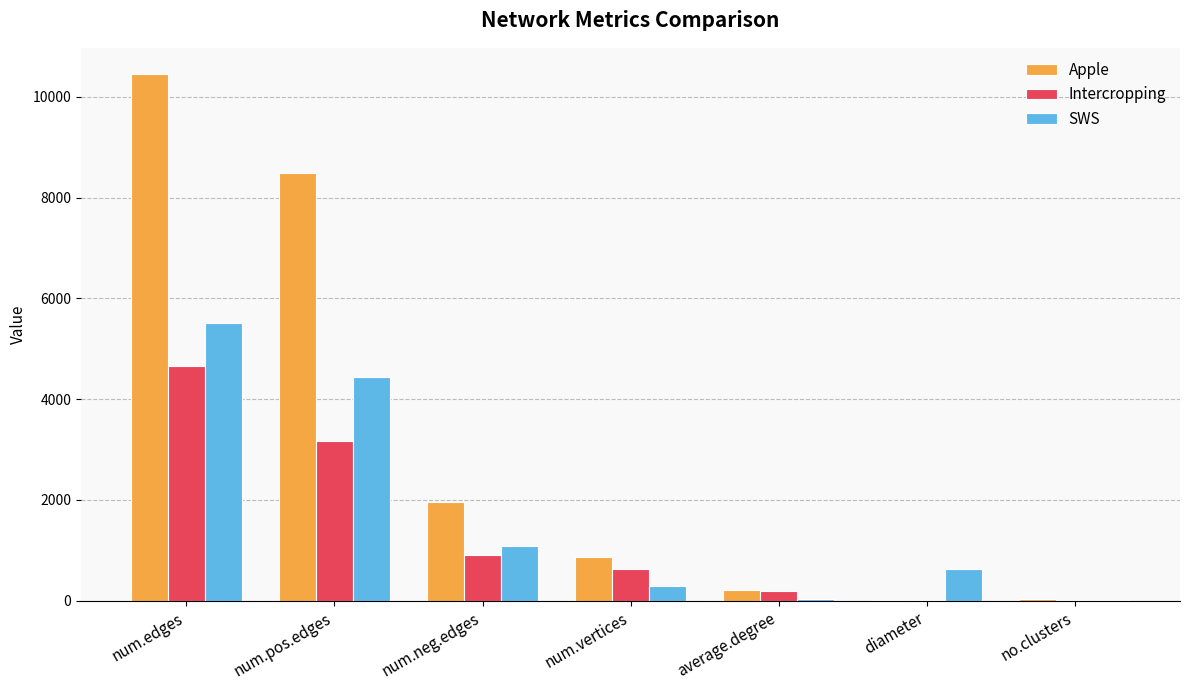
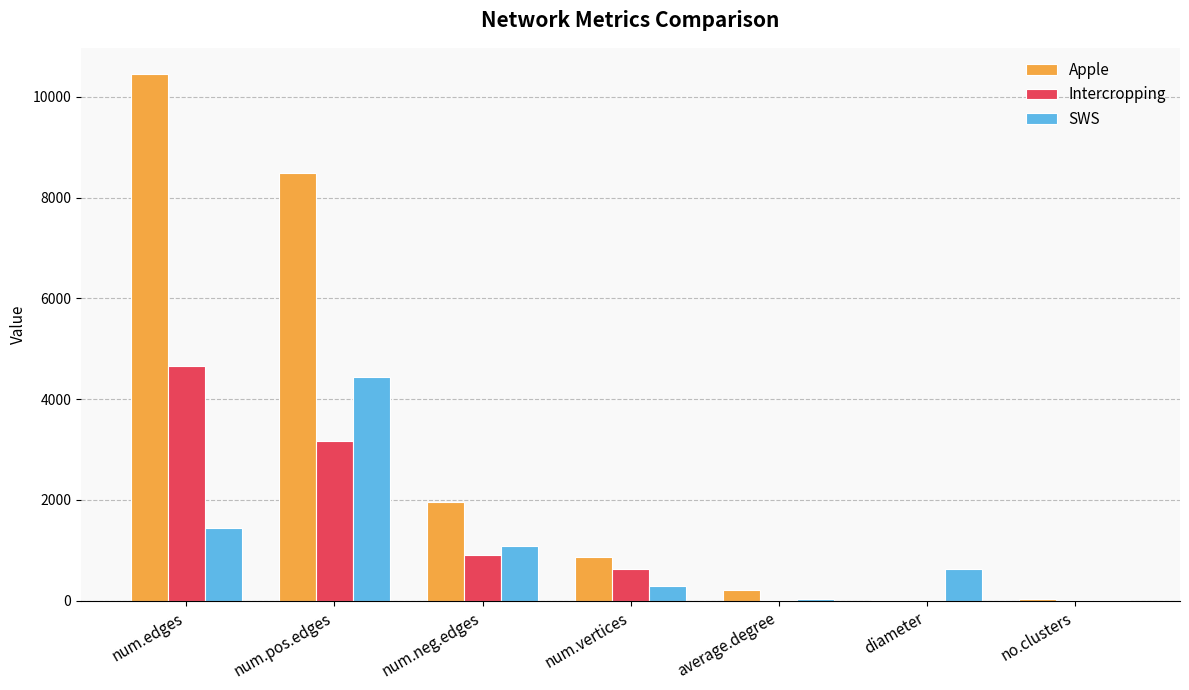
SWS, num.edges: 5500 -> 1400
Intercropping, average.degree: 200 -> 0
